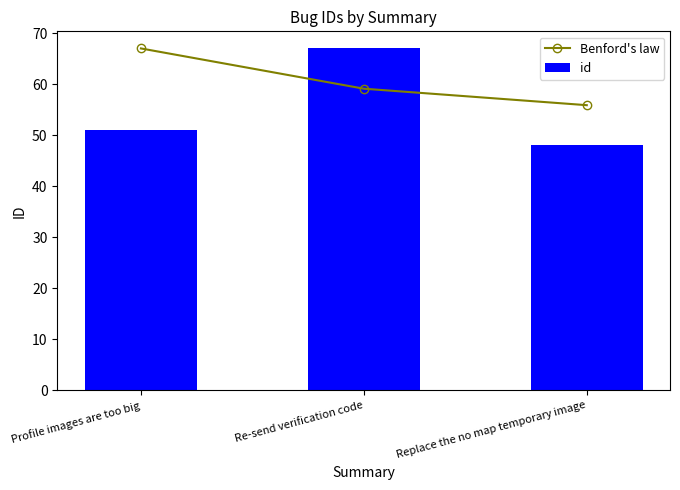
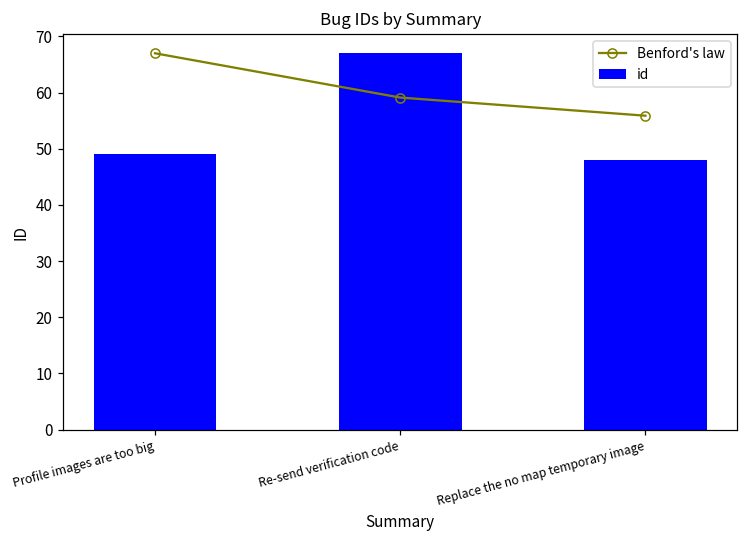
id, Profile images are too big: 51 -> 49
